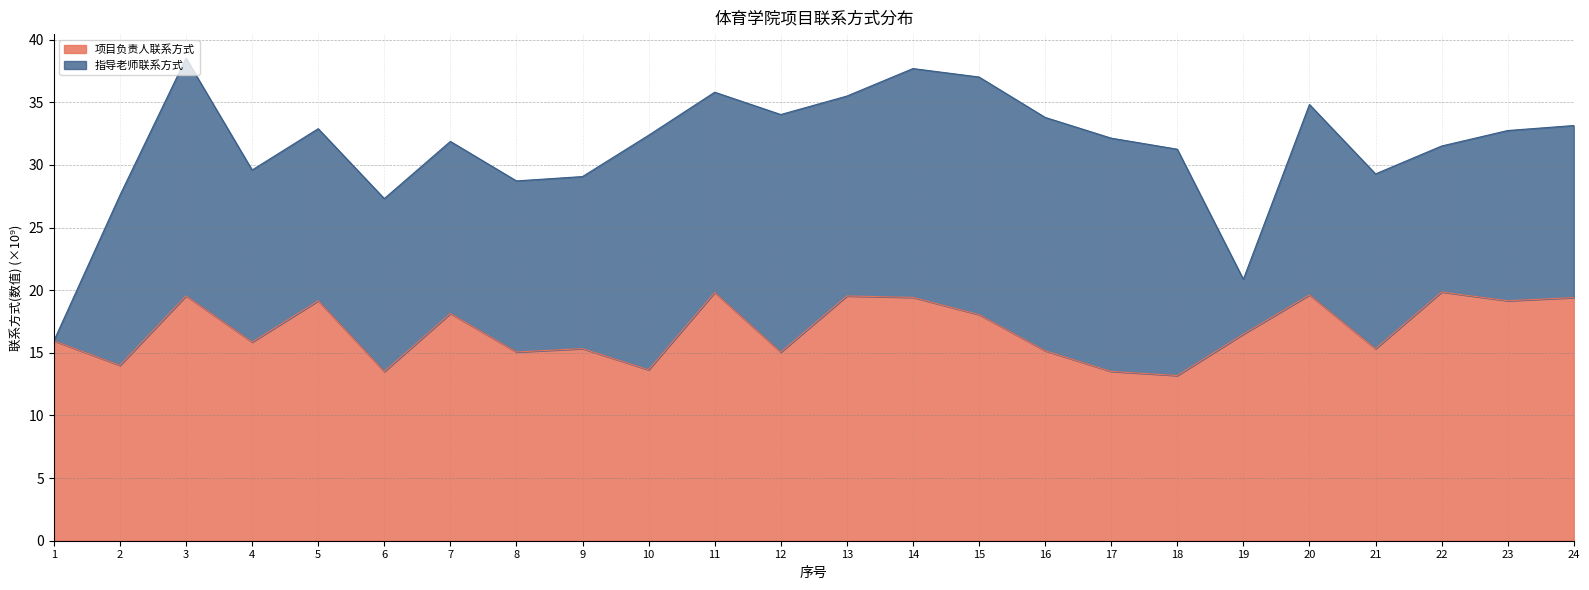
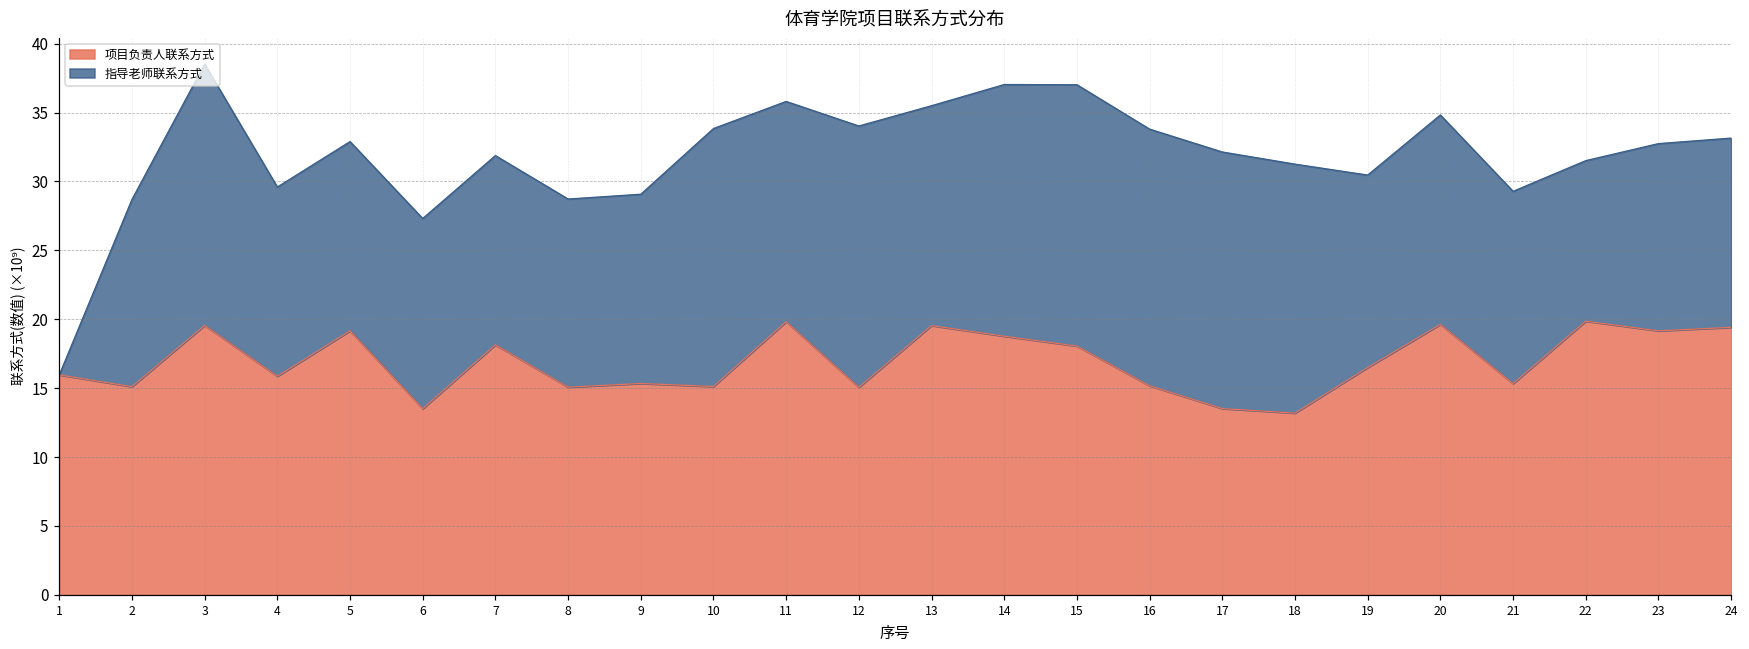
项目负责人联系方式, 2: 14.0 -> 15.1
项目负责人联系方式, 10: 13.6 -> 15.1
项目负责人联系方式, 14: 19.4 -> 18.8
指导老师联系方式, 19: 4.4 -> 14.0
